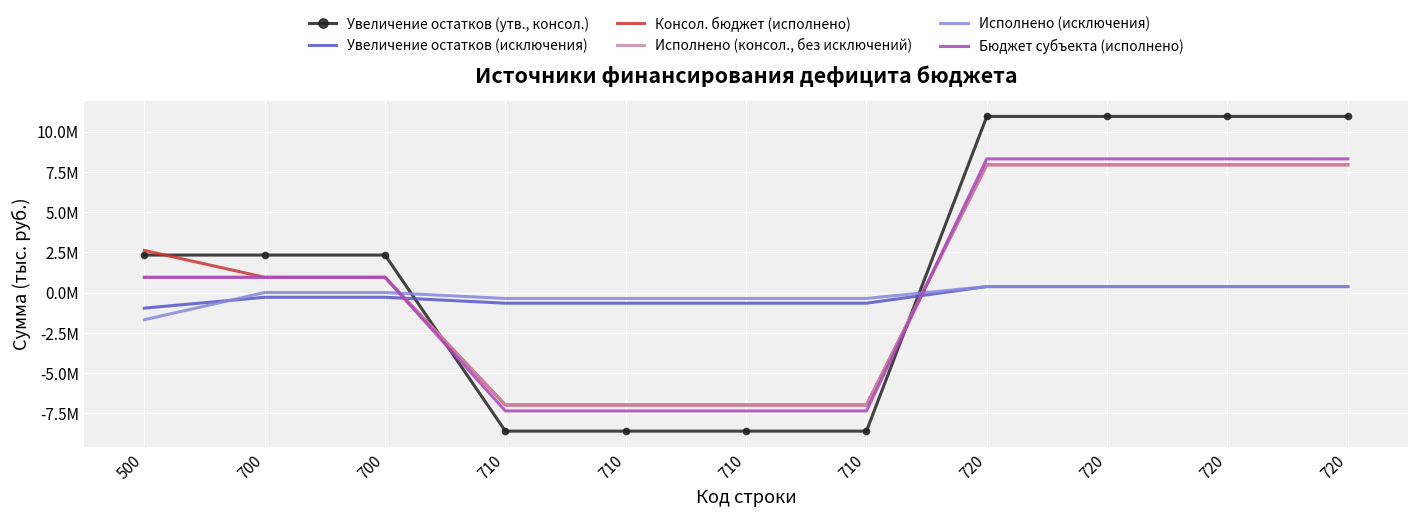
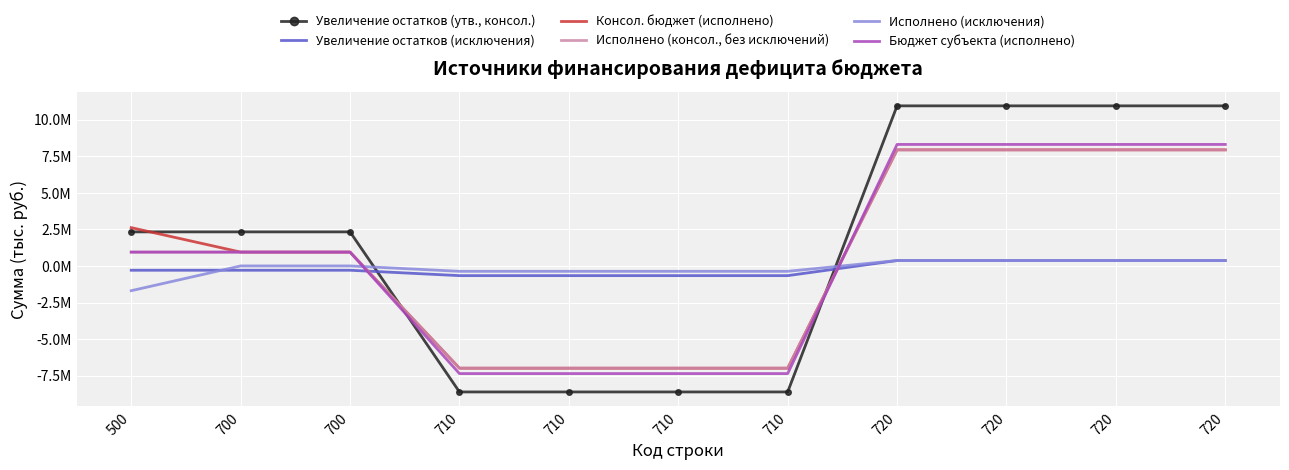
Увеличение остатков (исключения), 500: -1000000 -> -300000
